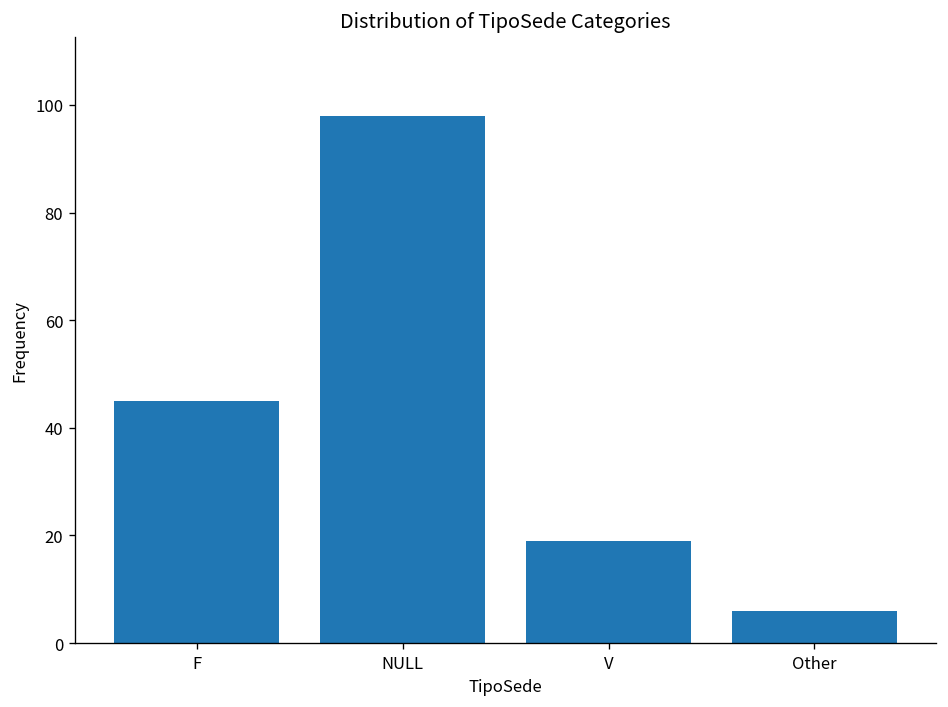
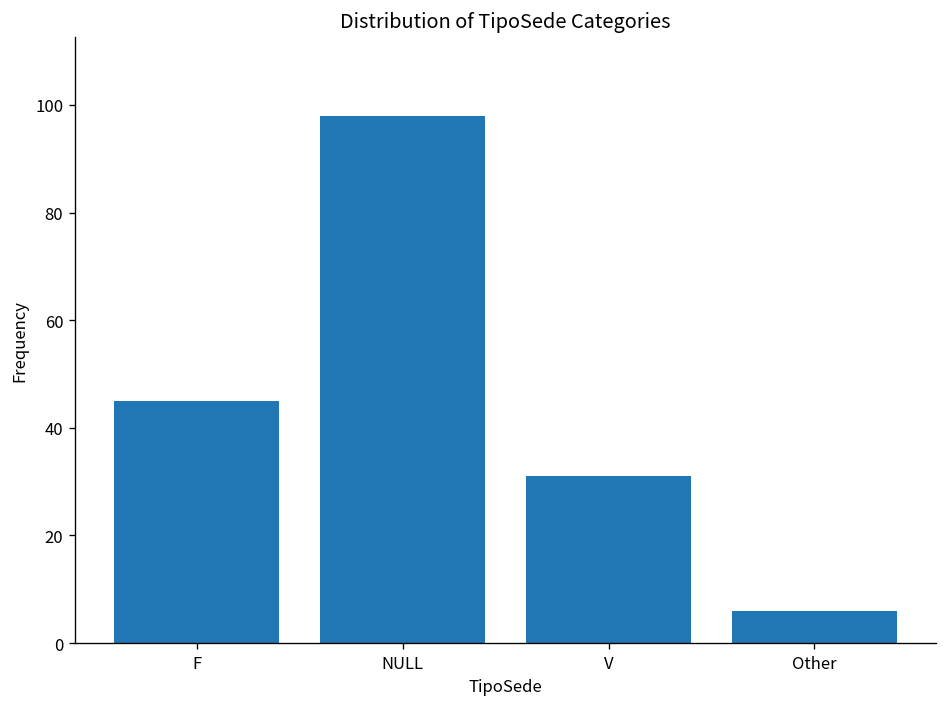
V: 19 -> 31
